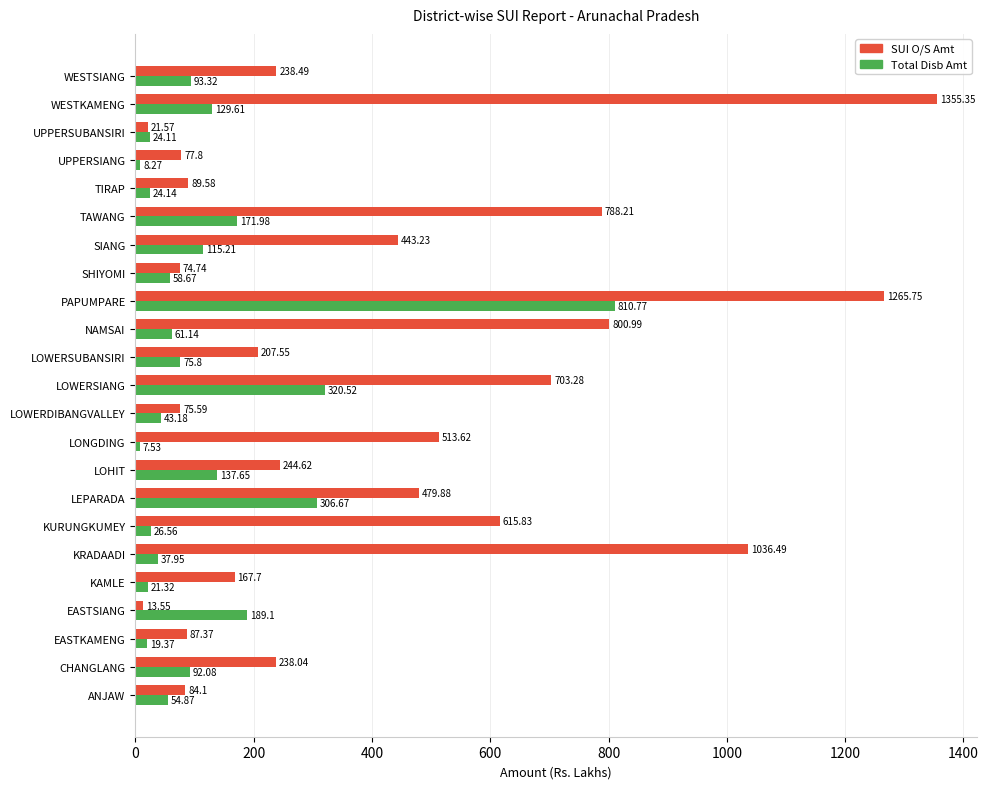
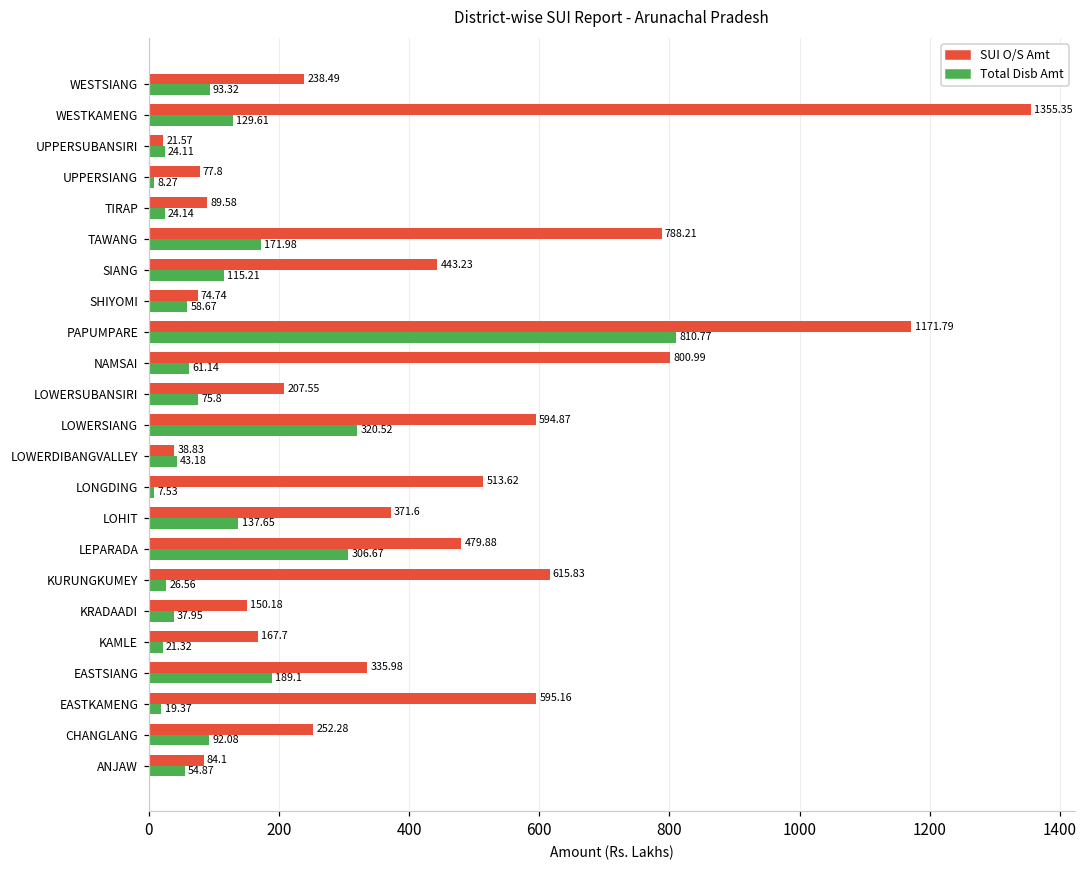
SUI O/S Amt, PAPUMPARE: 1265.75 -> 1171.79
SUI O/S Amt, LOWERSIANG: 703.28 -> 594.87
SUI O/S Amt, LOWERDIBANGVALLEY: 75.59 -> 38.83
SUI O/S Amt, LOHIT: 244.62 -> 371.6
SUI O/S Amt, KRADAADI: 1036.49 -> 150.18
SUI O/S Amt, EASTSIANG: 13.55 -> 335.98
SUI O/S Amt, EASTKAMENG: 87.37 -> 595.16
SUI O/S Amt, CHANGLANG: 238.04 -> 252.28
